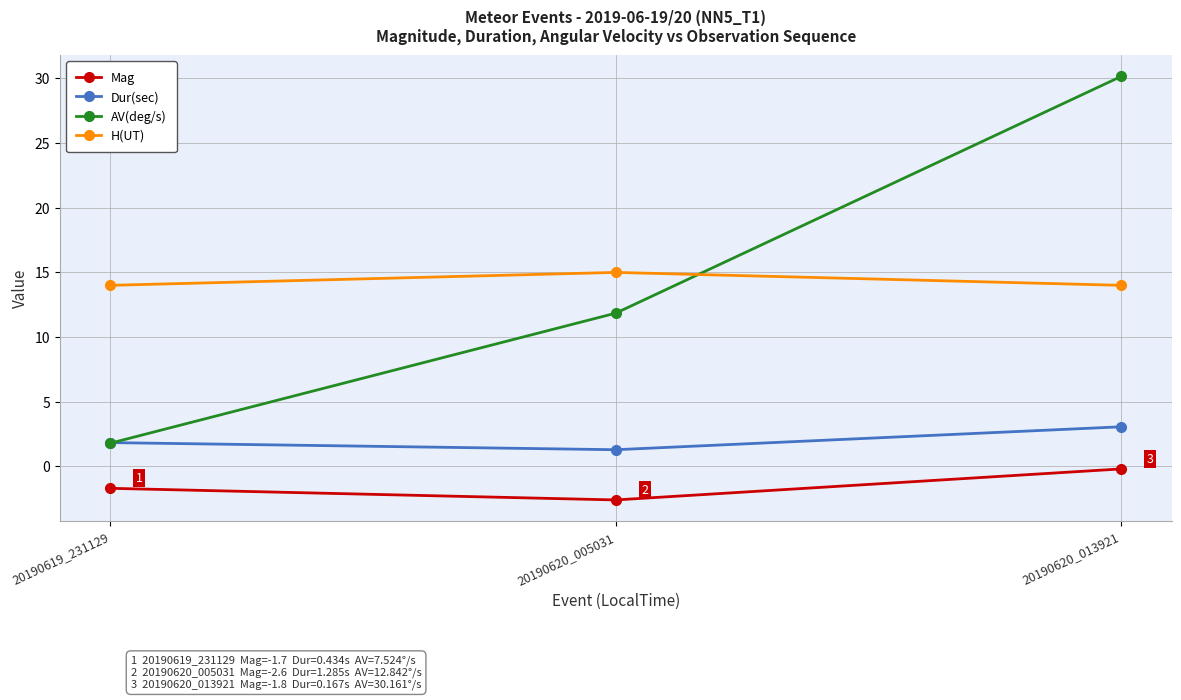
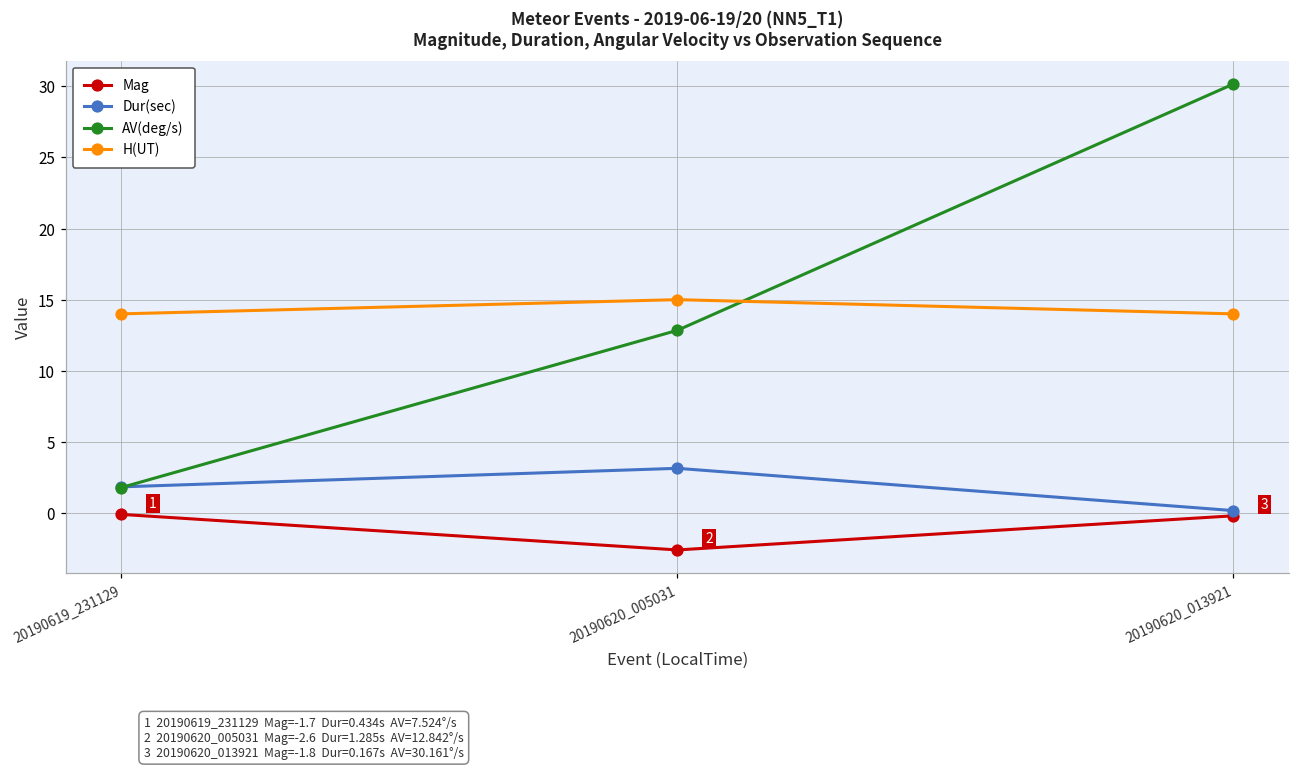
Mag, 20190619_231129: -1.7 -> -0.1
Dur(sec), 20190620_005031: 1.3 -> 3.1
AV(deg/s), 20190620_005031: 11.8 -> 12.8
Dur(sec), 20190620_013921: 3.1 -> 0.2
